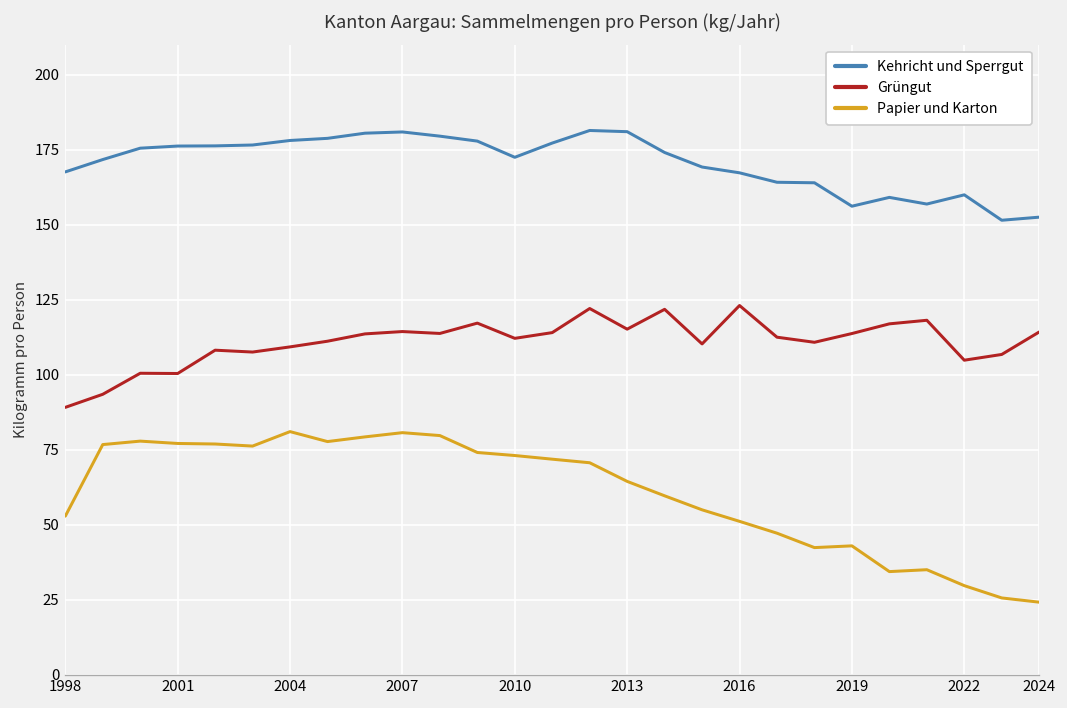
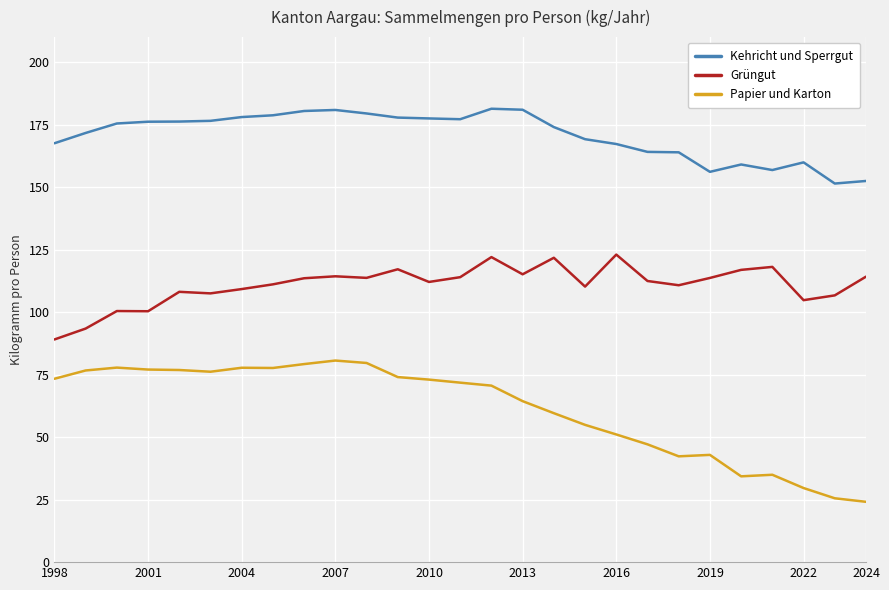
Papier und Karton, 1998: 53 -> 73
Papier und Karton, 2004: 81 -> 78
Kehricht und Sperrgut, 2010: 172 -> 177
